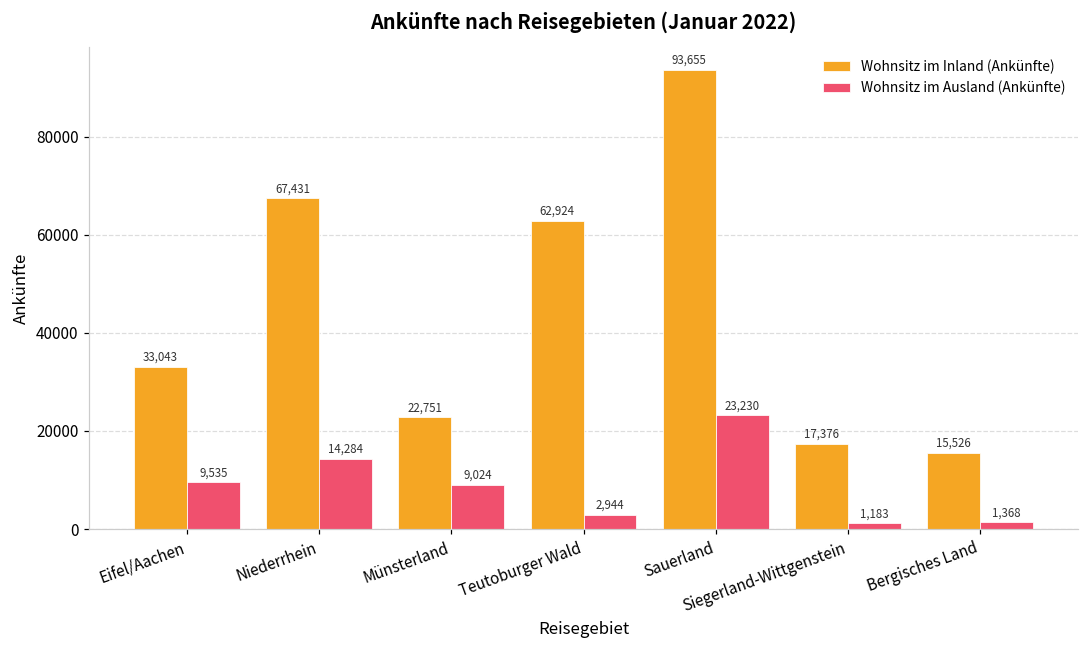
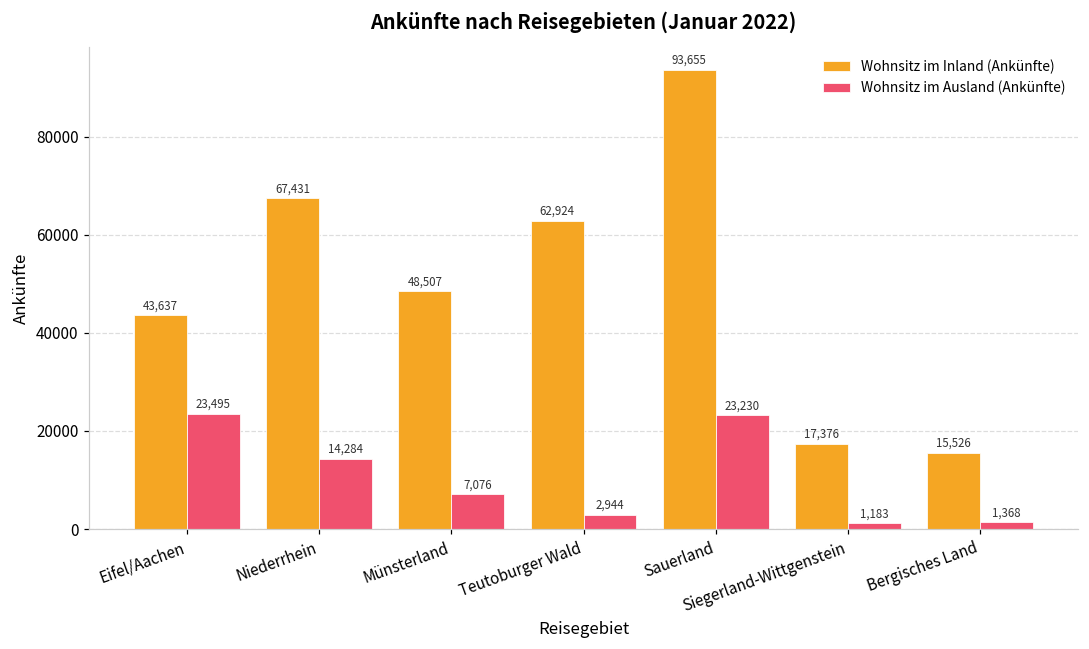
Wohnsitz im Inland (Ankünfte), Eifel/Aachen: 33,043 -> 43,637
Wohnsitz im Ausland (Ankünfte), Eifel/Aachen: 9,535 -> 23,495
Wohnsitz im Inland (Ankünfte), Münsterland: 22,751 -> 48,507
Wohnsitz im Ausland (Ankünfte), Münsterland: 9,024 -> 7,076
